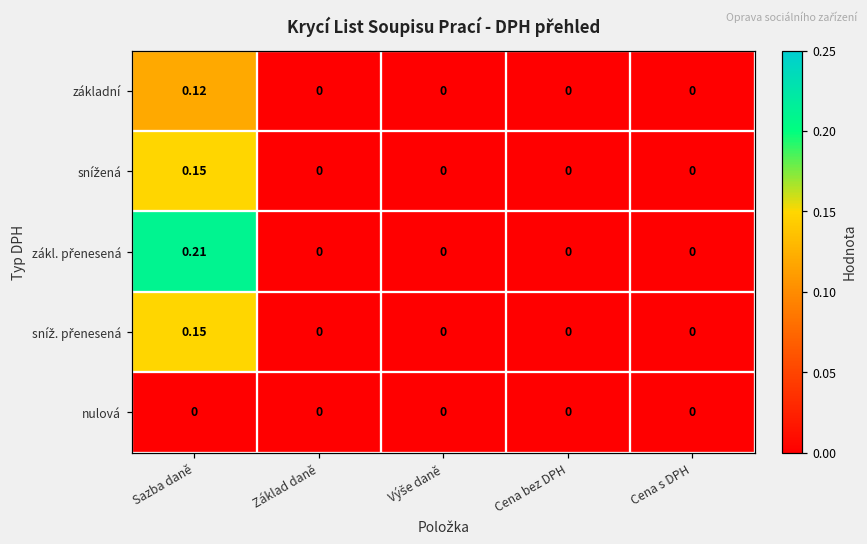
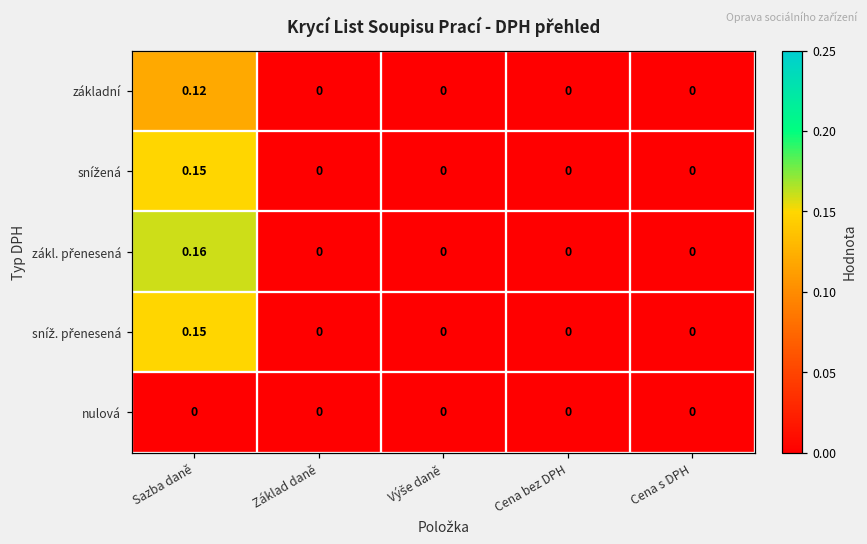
zákl. přenesená, Sazba daně: 0.21 -> 0.16
